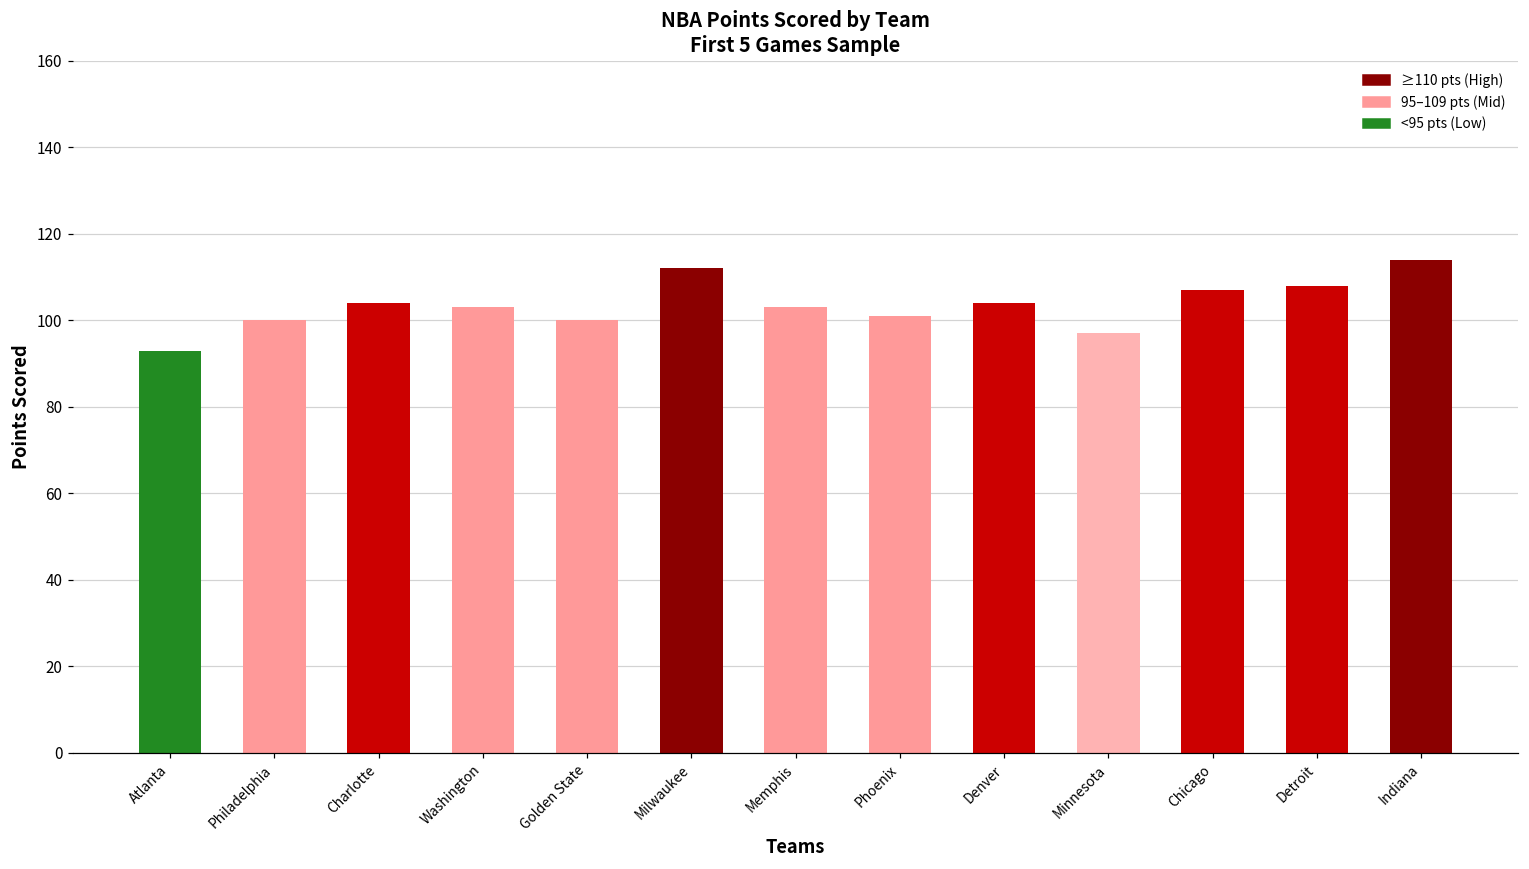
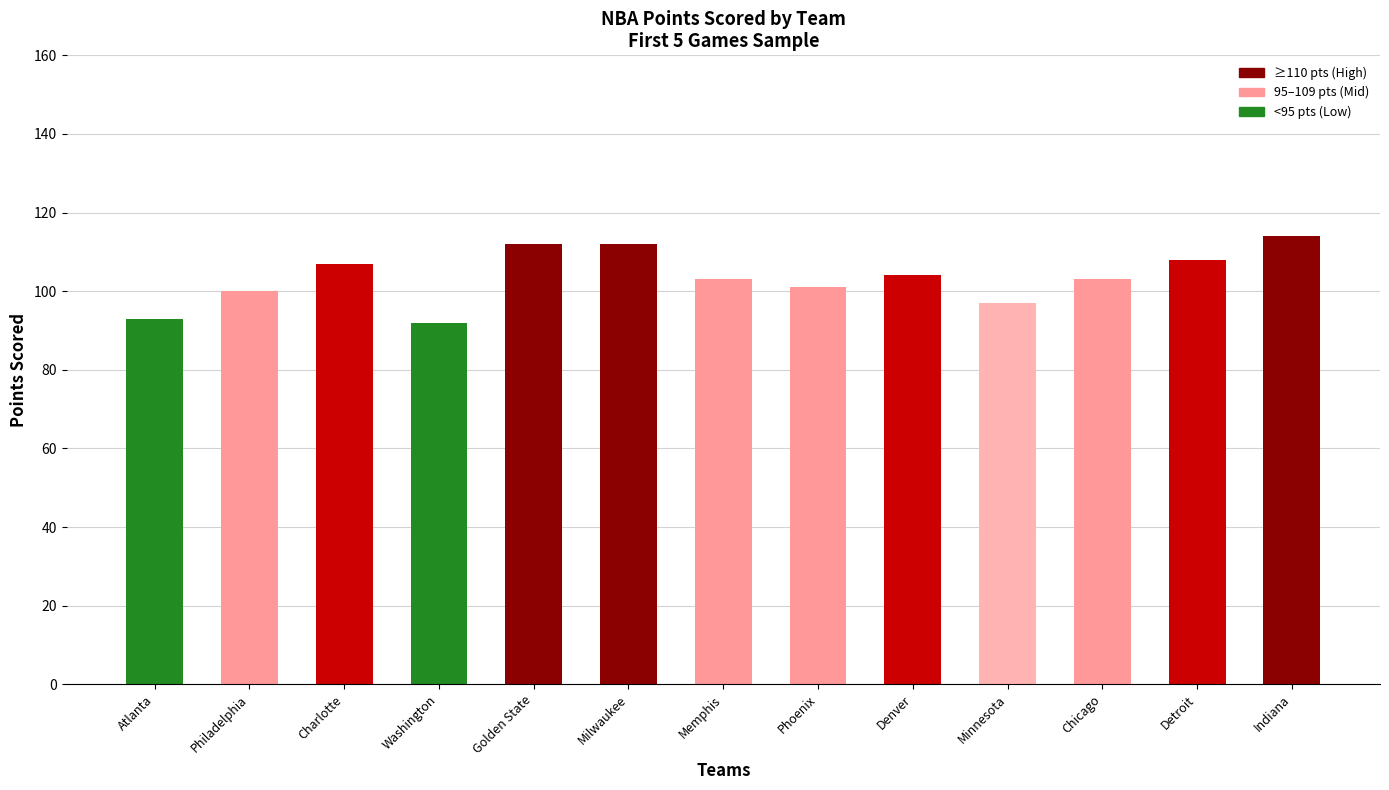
Charlotte: 104 -> 107
Washington: 103 -> 92
Golden State: 100 -> 112
Chicago: 107 -> 103
